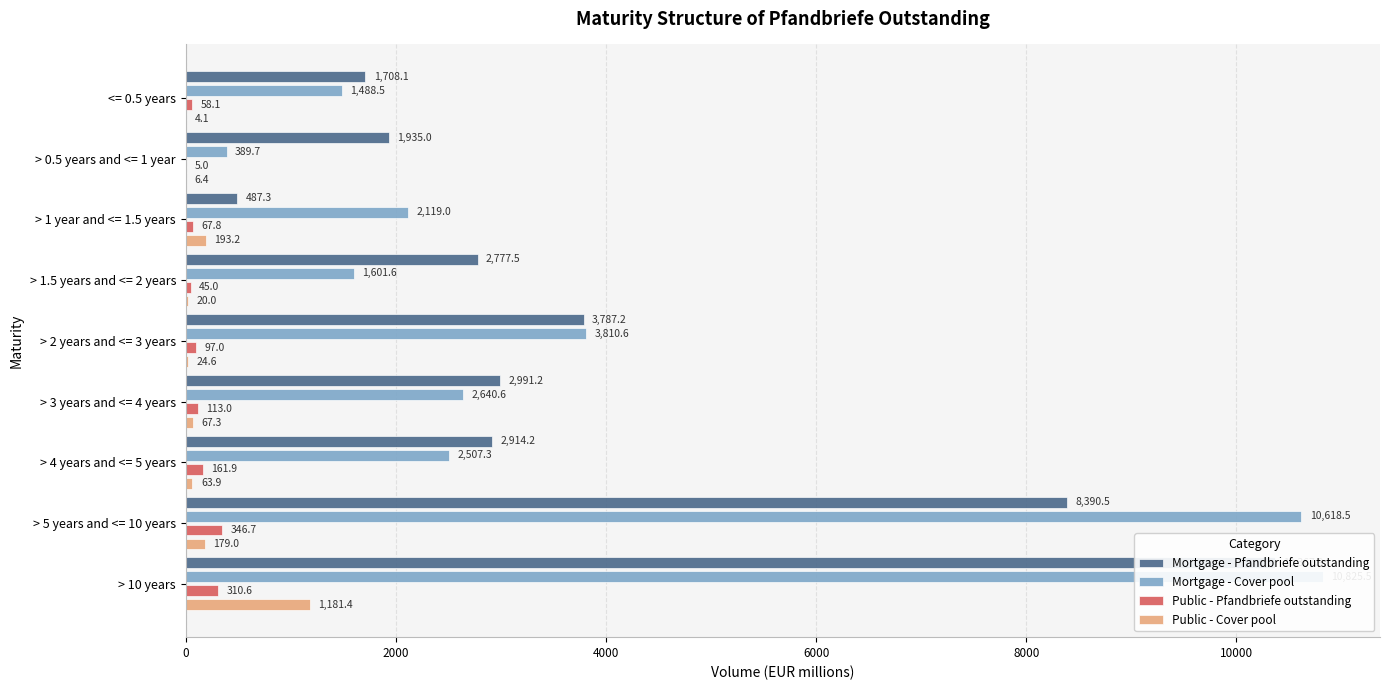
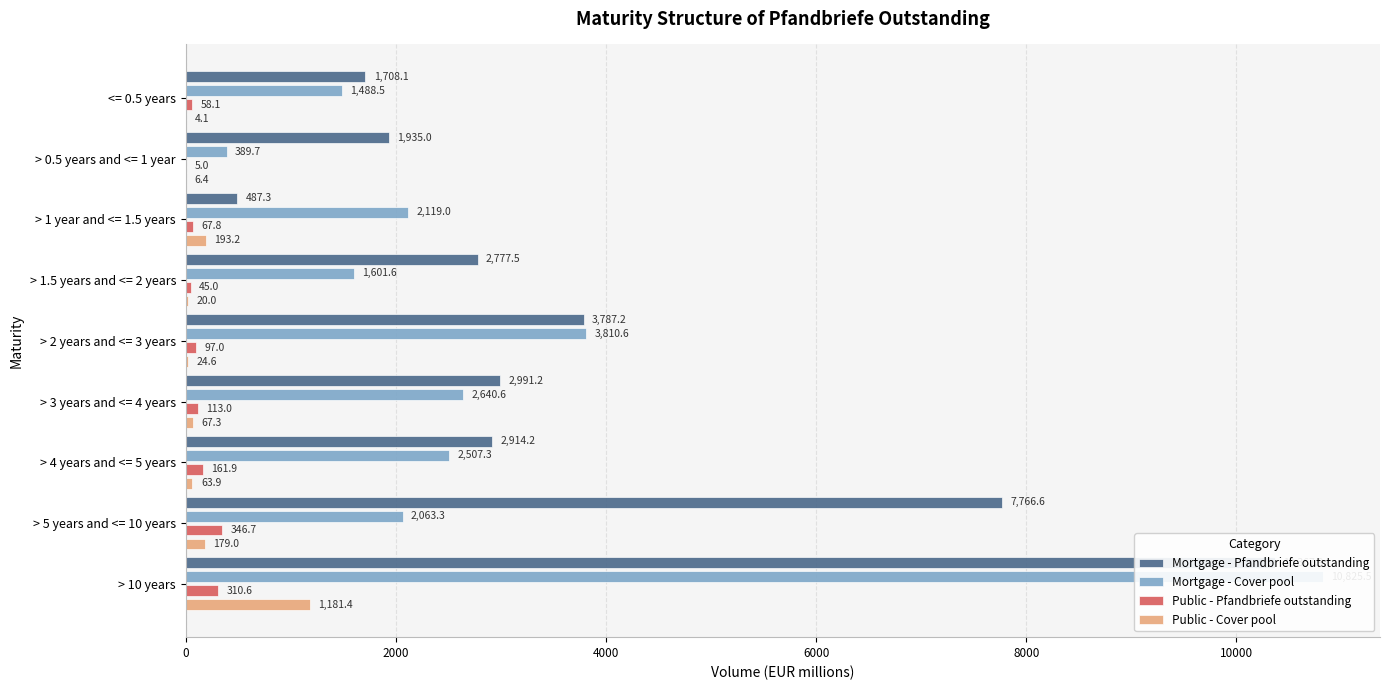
Mortgage - Pfandbriefe outstanding, > 5 years and <= 10 years: 8,390.5 -> 7,766.6
Mortgage - Cover pool, > 5 years and <= 10 years: 10,618.5 -> 2,063.3
